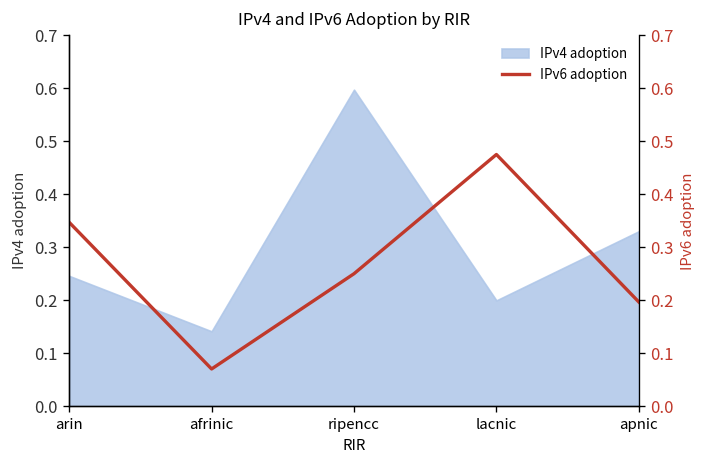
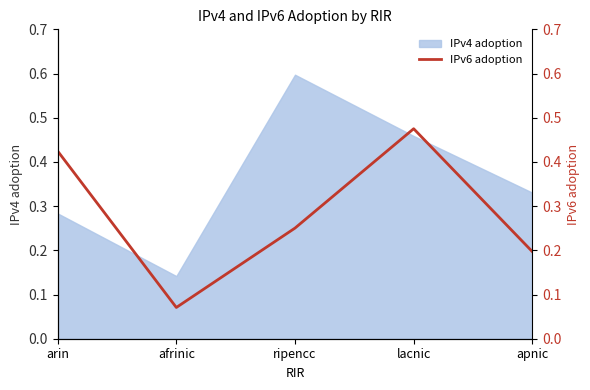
IPv4 adoption, arin: 0.25 -> 0.28
IPv4 adoption, lacnic: 0.20 -> 0.46
IPv6 adoption, arin: 0.35 -> 0.42
